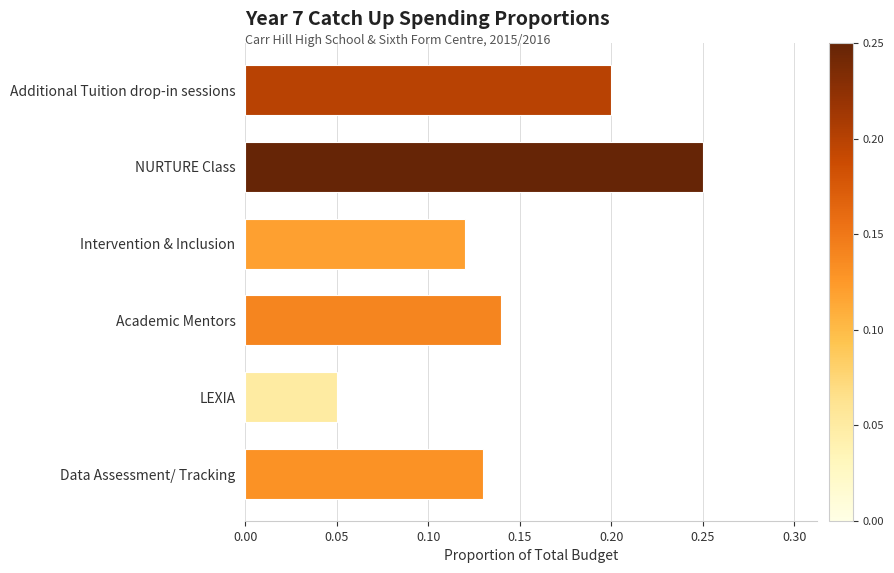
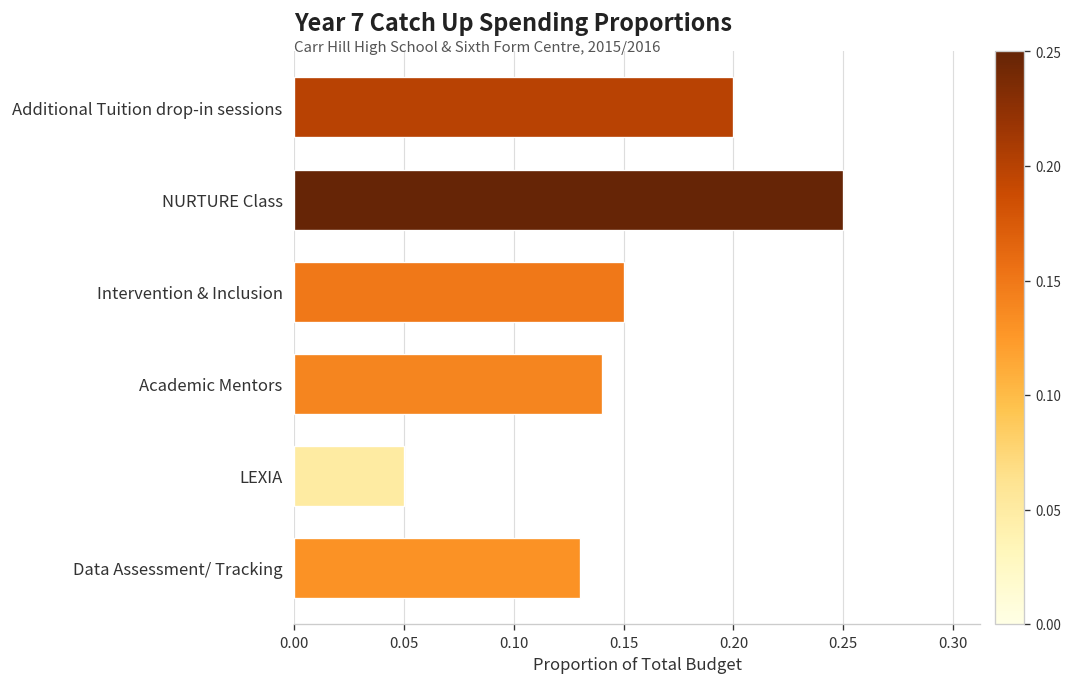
Intervention & Inclusion: 0.12 -> 0.15
